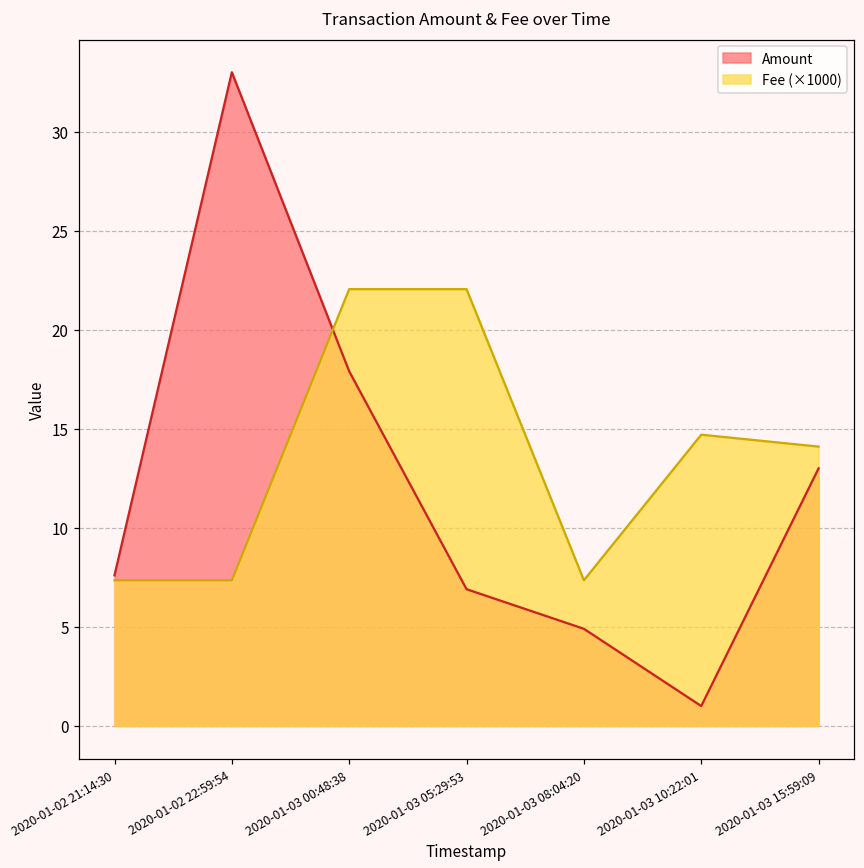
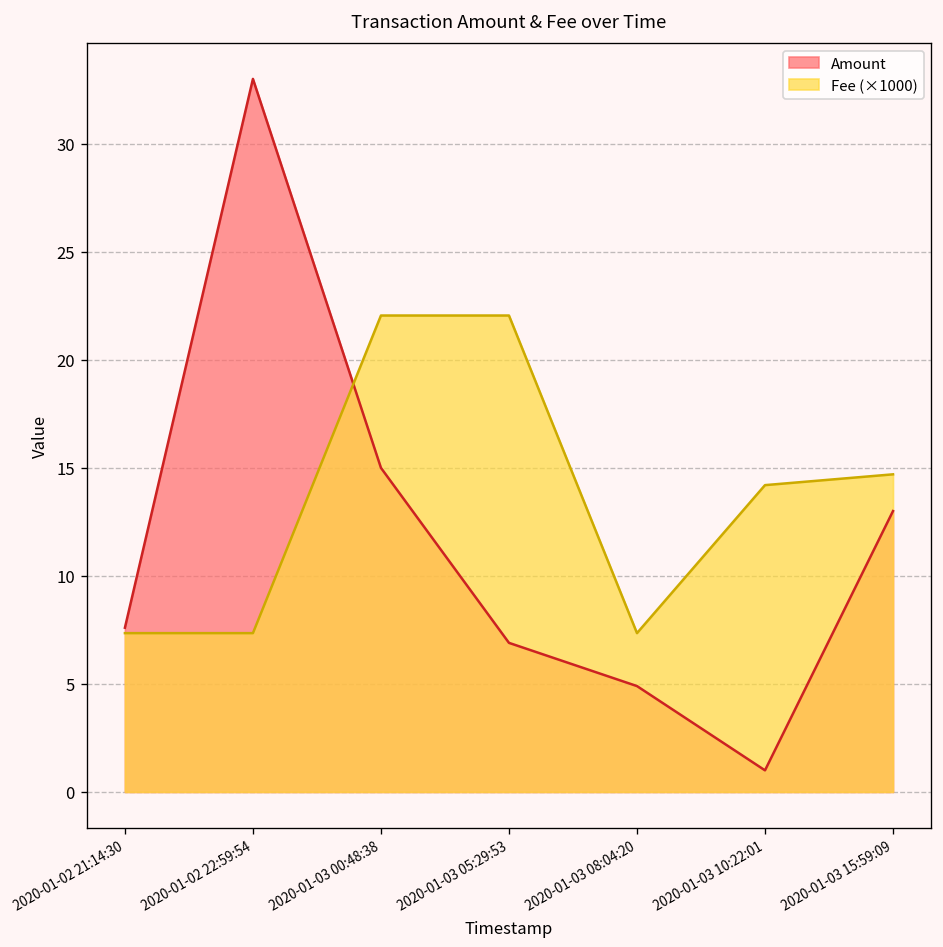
Amount, 2020-01-03 00:48:38: 17.9 -> 15.0
Fee (×1000), 2020-01-03 10:22:01: 14.7 -> 14.2
Fee (×1000), 2020-01-03 15:59:09: 14.1 -> 14.7
